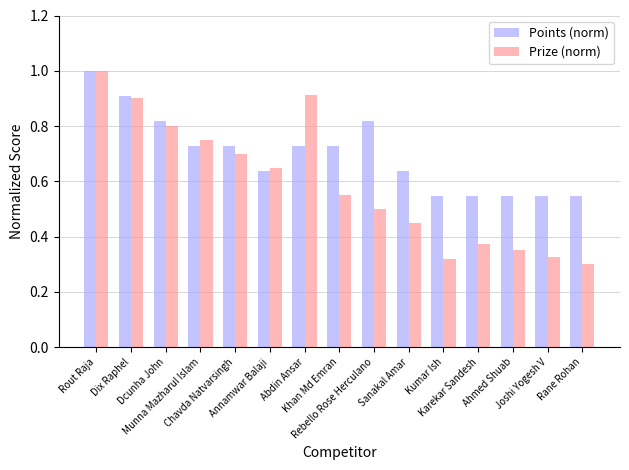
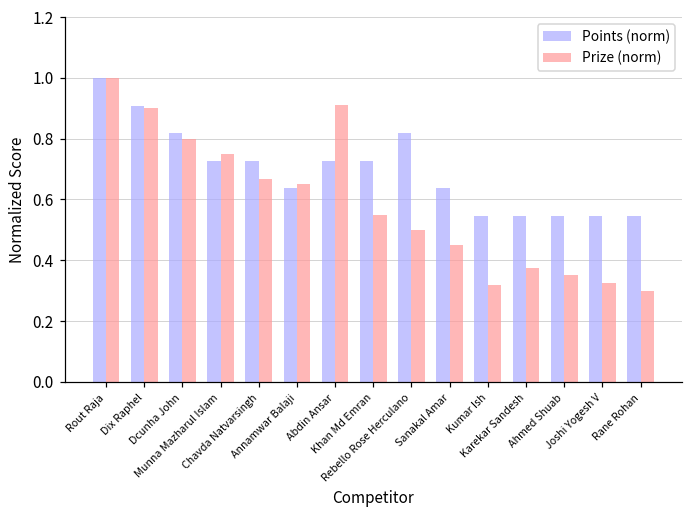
Prize (norm), Chavda Natvarsingh: 0.70 -> 0.67
